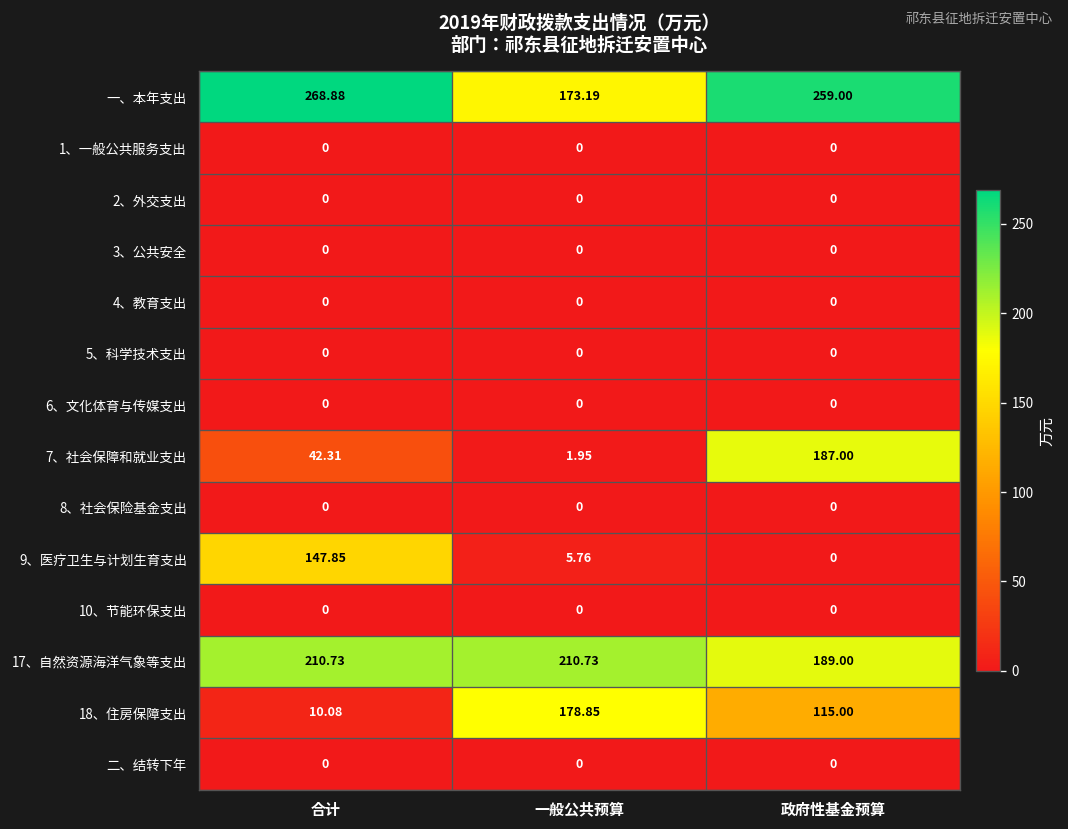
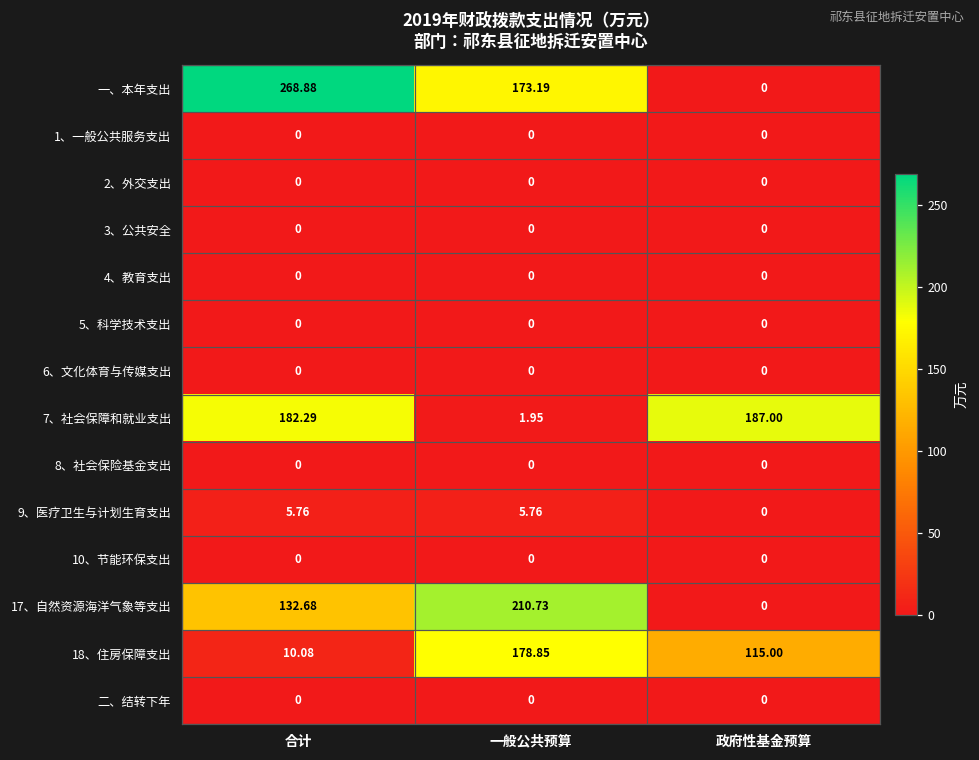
一、本年支出, 政府性基金预算: 259.00 -> 0
7、社会保障和就业支出, 合计: 42.31 -> 182.29
9、医疗卫生与计划生育支出, 合计: 147.85 -> 5.76
17、自然资源海洋气象等支出, 合计: 210.73 -> 132.68
17、自然资源海洋气象等支出, 政府性基金预算: 189.00 -> 0
